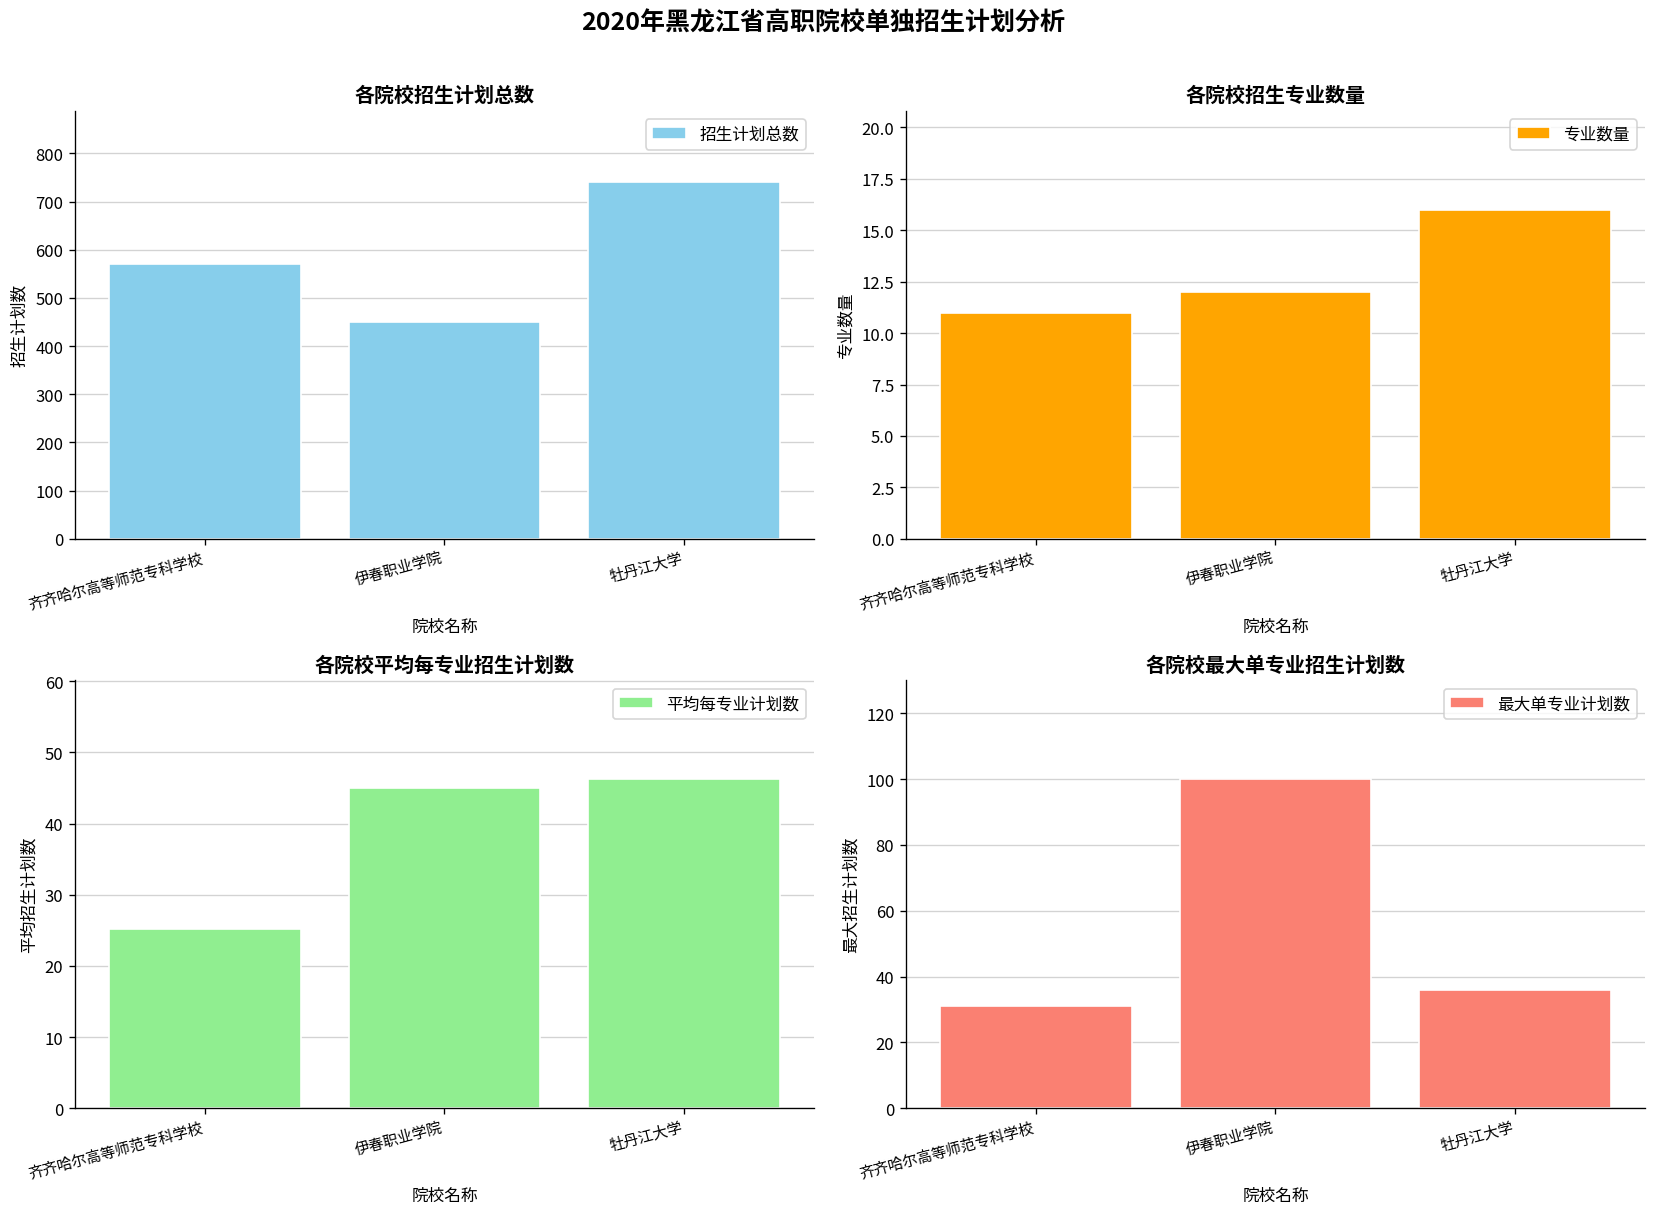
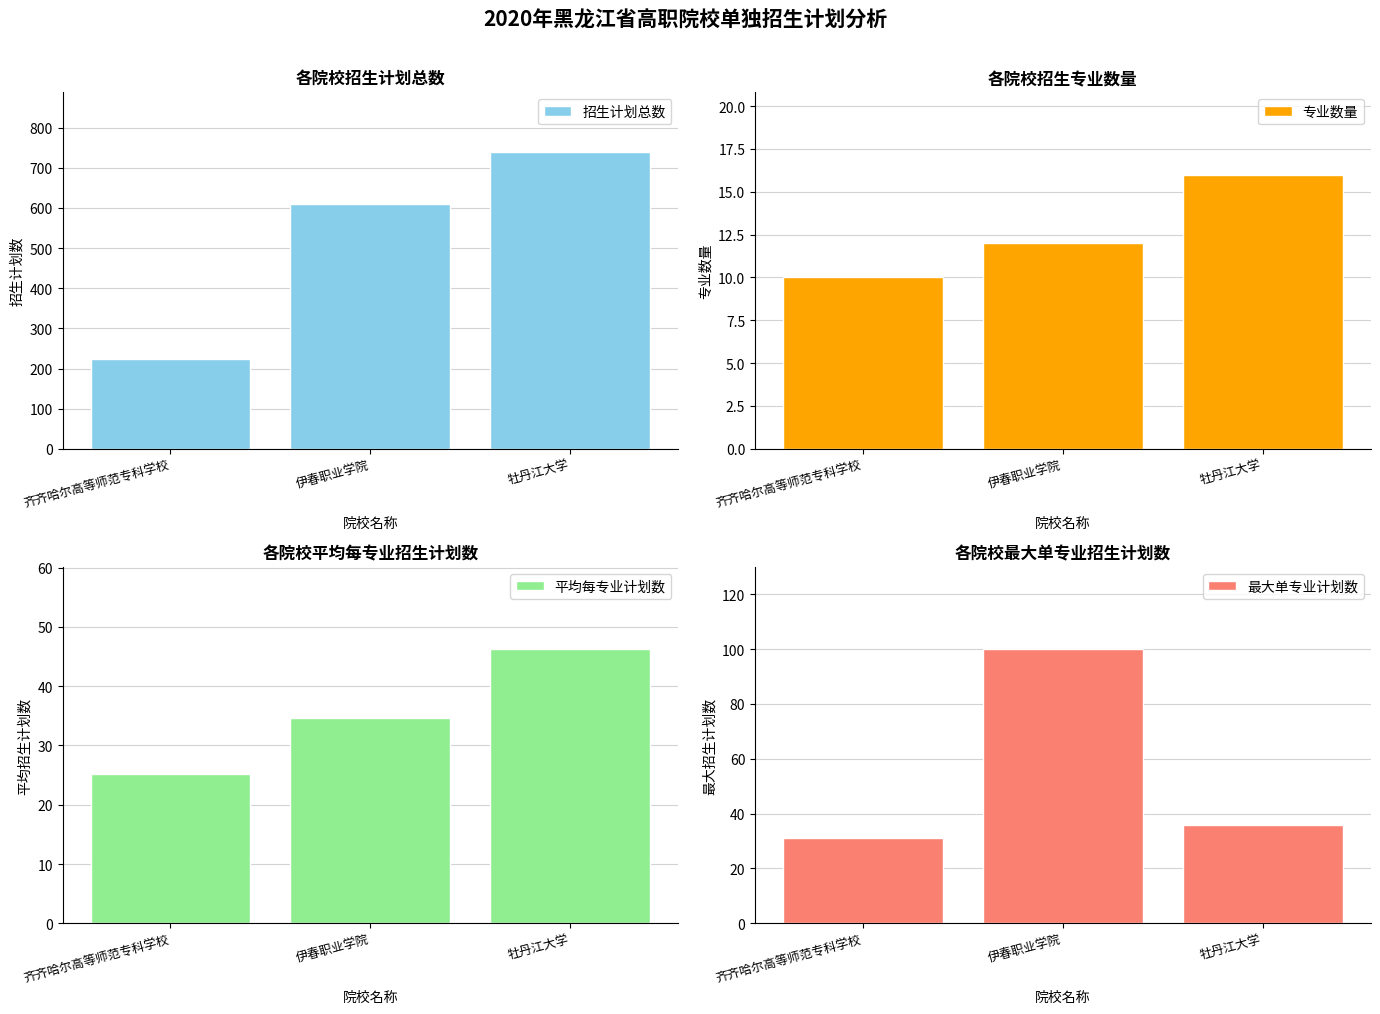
各院校招生计划总数, 齐齐哈尔高等师范专科学校: 570 -> 230
各院校招生计划总数, 伊春职业学院: 450 -> 610
各院校招生专业数量, 齐齐哈尔高等师范专科学校: 11 -> 10
各院校平均每专业招生计划数, 伊春职业学院: 45 -> 35
